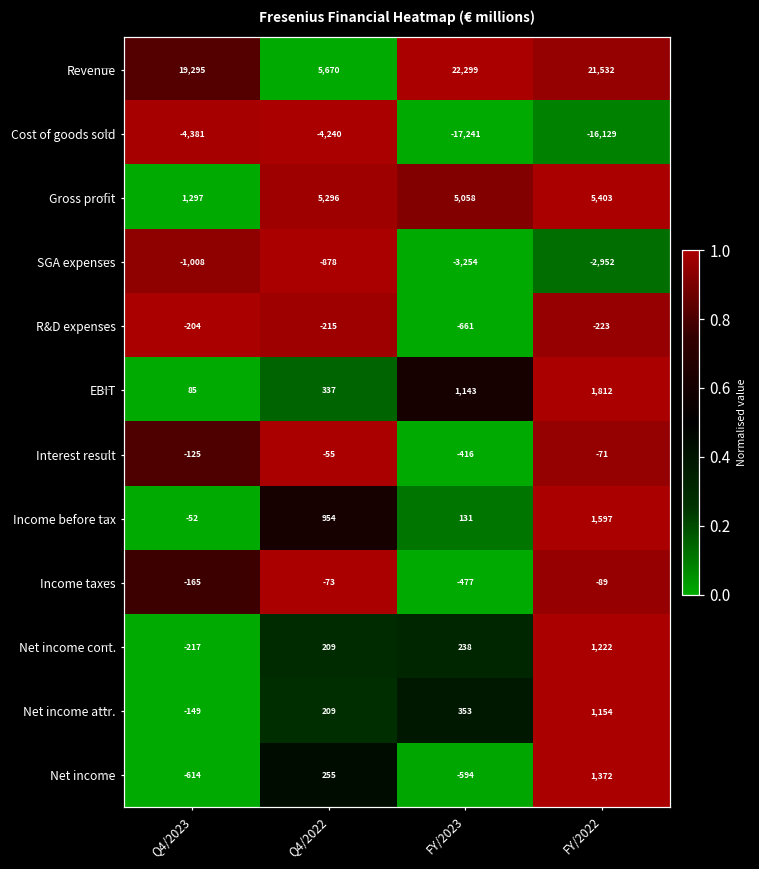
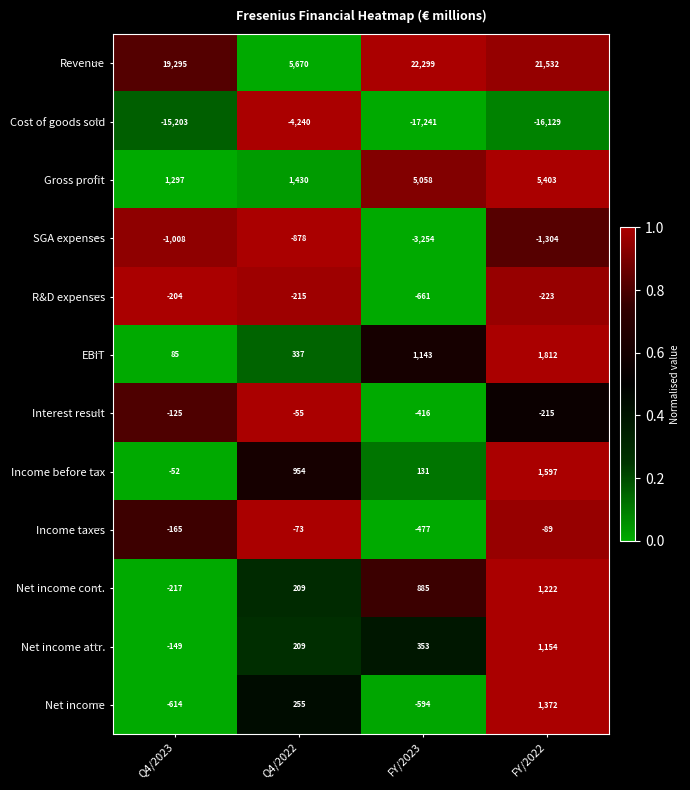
Cost of goods sold, Q4/2023: -4,381 -> -15,203
Gross profit, Q4/2022: 5,296 -> 1,430
SGA expenses, FY/2022: -2,952 -> -1,304
Interest result, FY/2022: -71 -> -215
Net income cont., FY/2023: 238 -> 885
